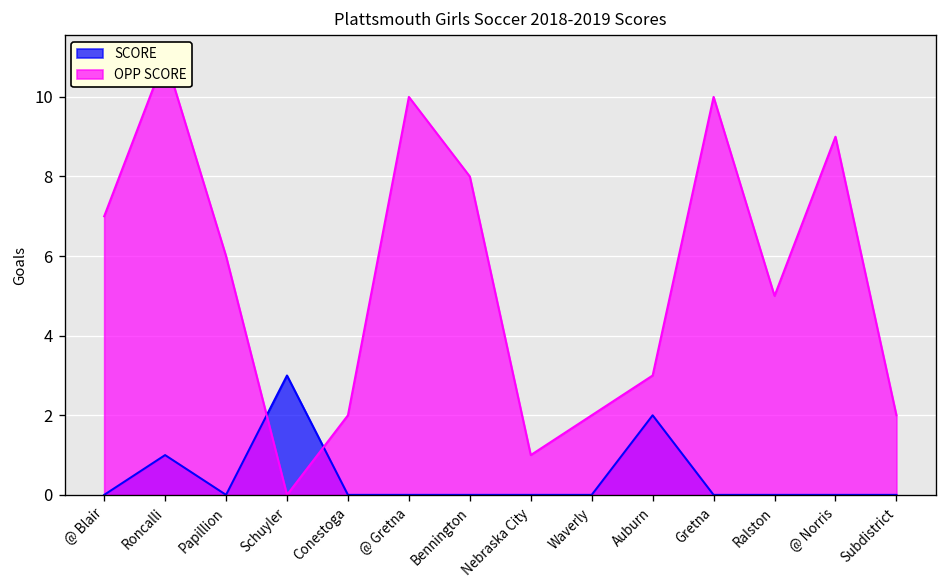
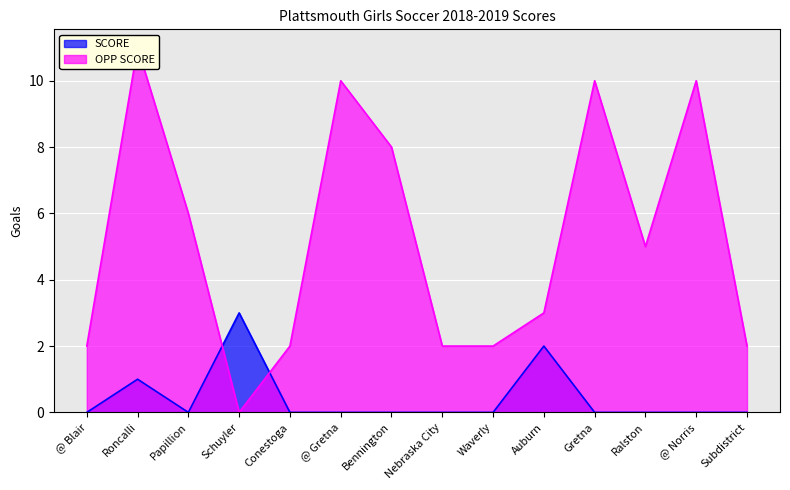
OPP SCORE, @ Blair: 7 -> 2
OPP SCORE, Nebraska City: 1 -> 2
OPP SCORE, @ Norris: 9 -> 10
